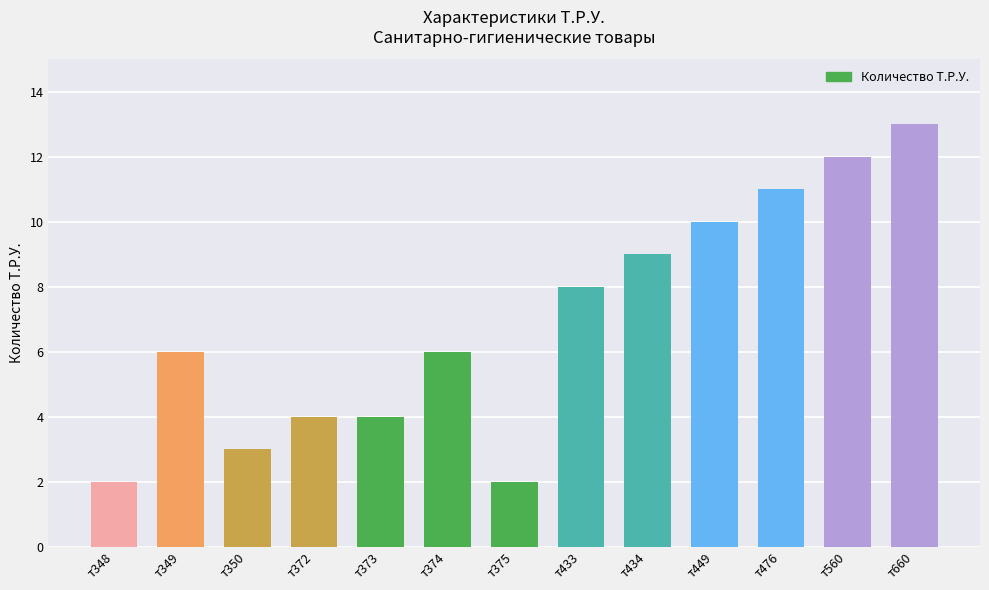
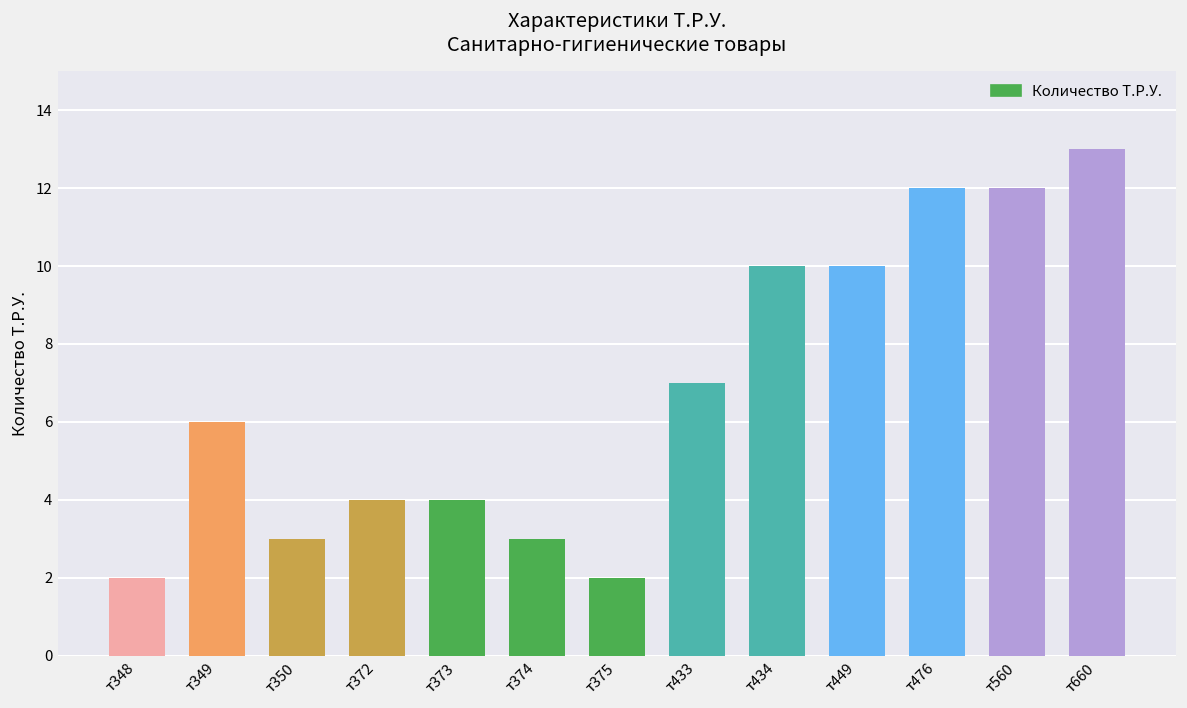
т374: 6 -> 3
т433: 8 -> 7
т434: 9 -> 10
т476: 11 -> 12
